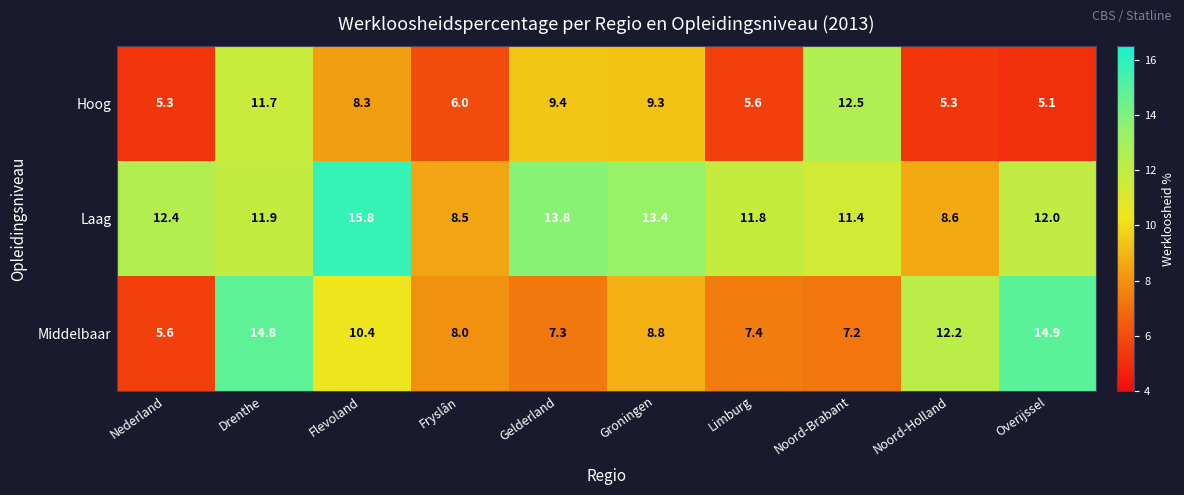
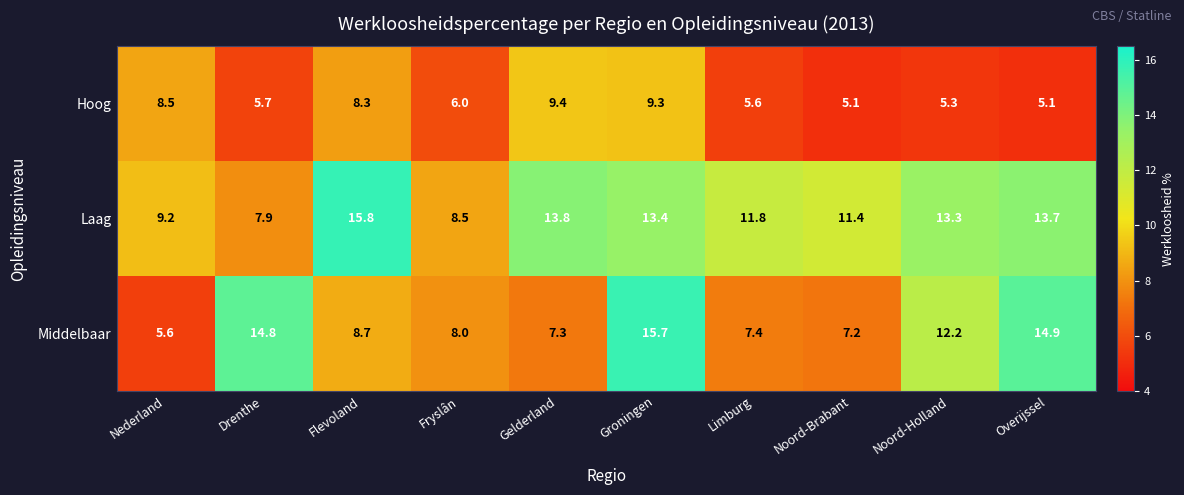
Hoog, Nederland: 5.3 -> 8.5
Hoog, Drenthe: 11.7 -> 5.7
Hoog, Noord-Brabant: 12.5 -> 5.1
Laag, Nederland: 12.4 -> 9.2
Laag, Drenthe: 11.9 -> 7.9
Laag, Noord-Holland: 8.6 -> 13.3
Laag, Overijssel: 12.0 -> 13.7
Middelbaar, Flevoland: 10.4 -> 8.7
Middelbaar, Groningen: 8.8 -> 15.7
